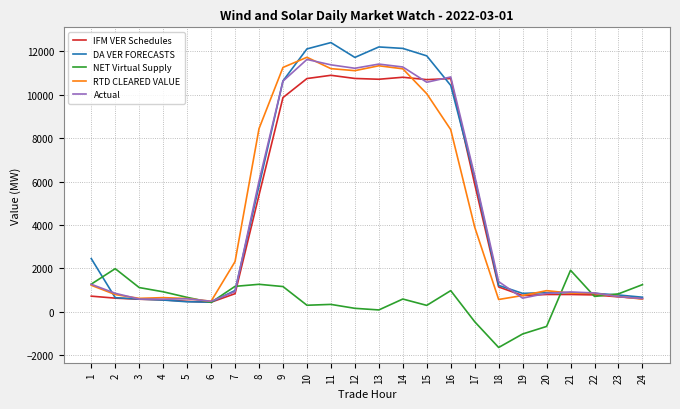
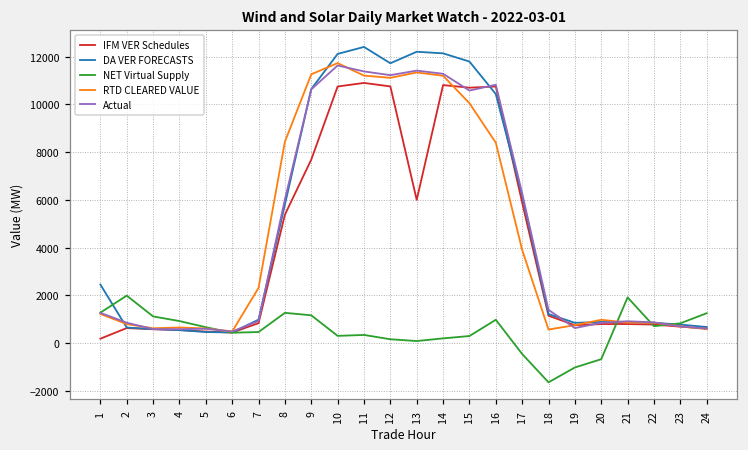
IFM VER Schedules, 1: 700 -> 200
NET Virtual Supply, 7: 1200 -> 500
IFM VER Schedules, 9: 9900 -> 7700
IFM VER Schedules, 13: 10700 -> 6000
NET Virtual Supply, 14: 600 -> 200
